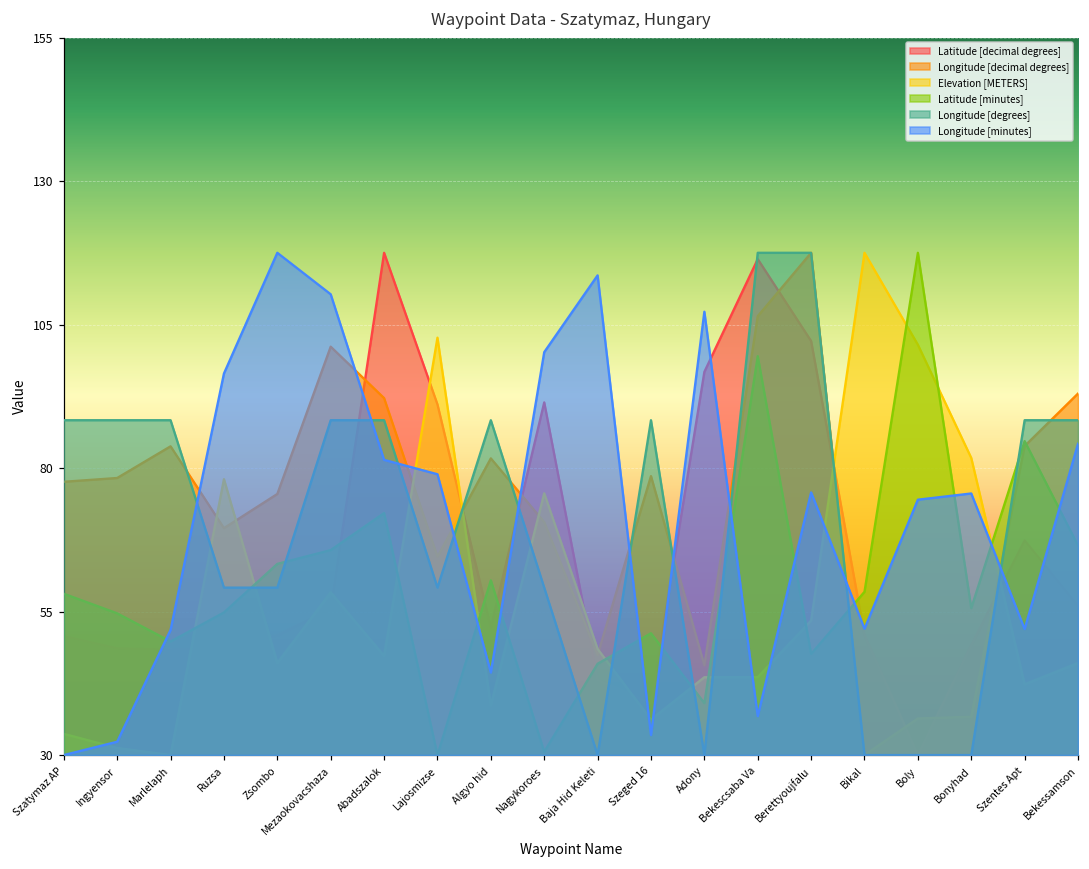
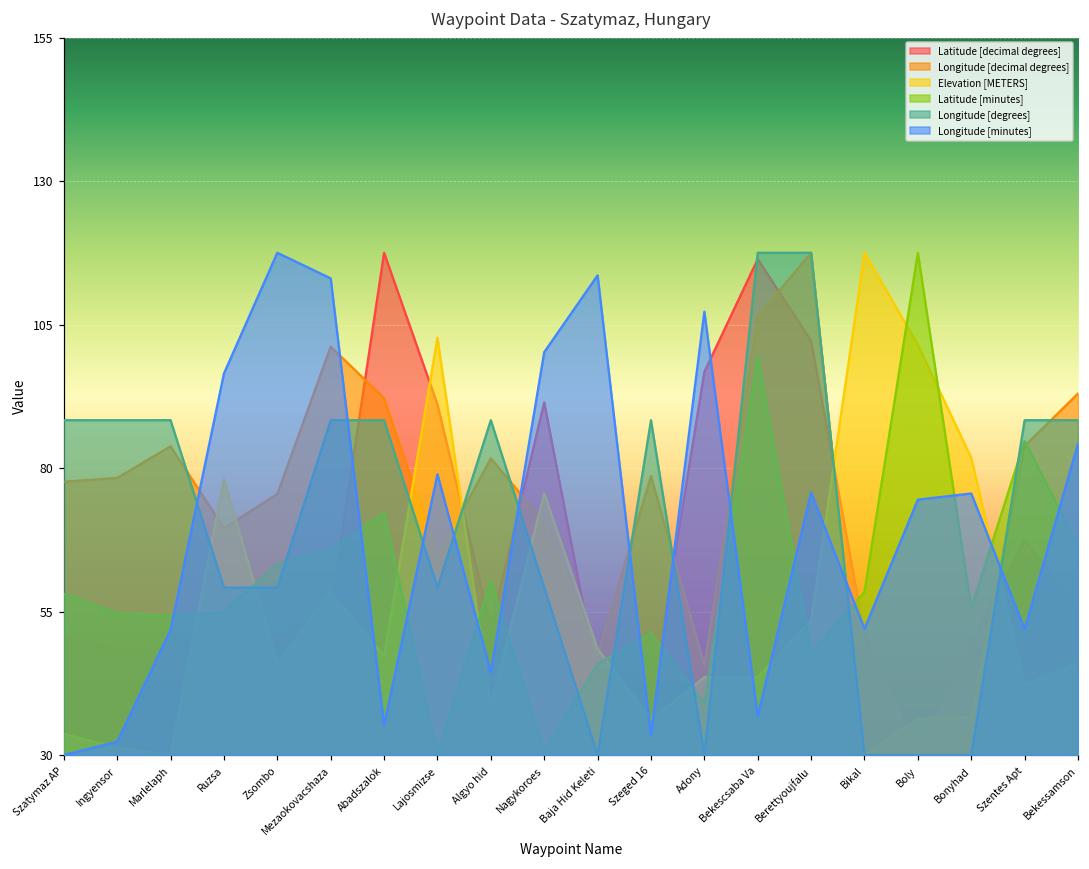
Latitude [minutes], Marlelaph: 50 -> 54
Longitude [minutes], Mezaokovacshaza: 110 -> 113
Longitude [minutes], Abadszalok: 81 -> 35
